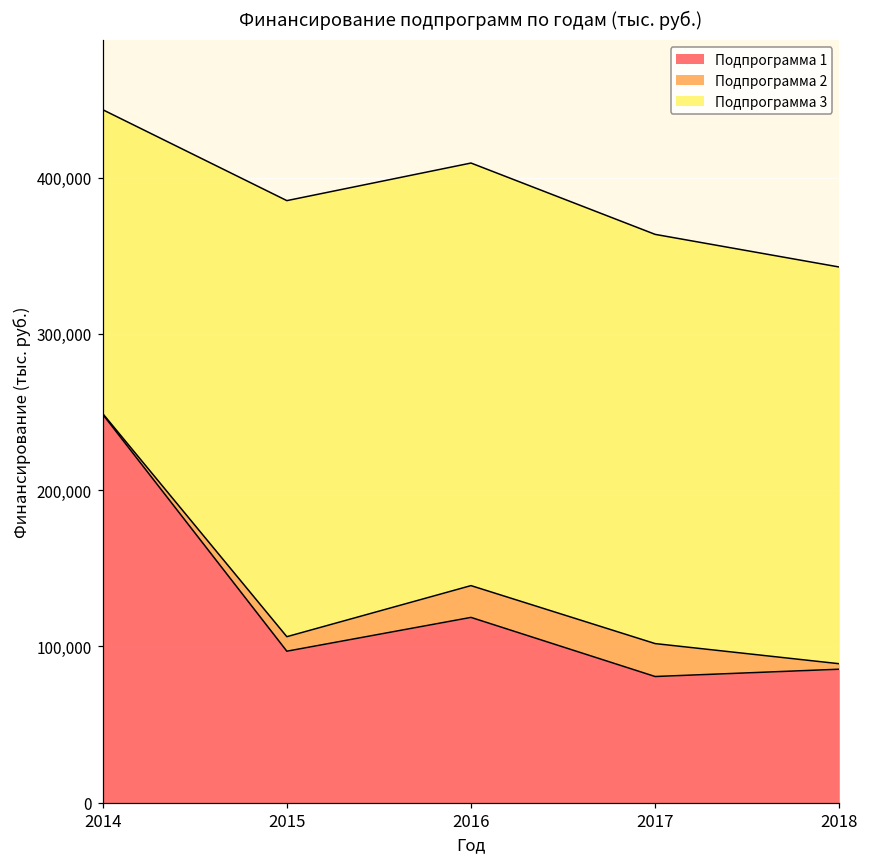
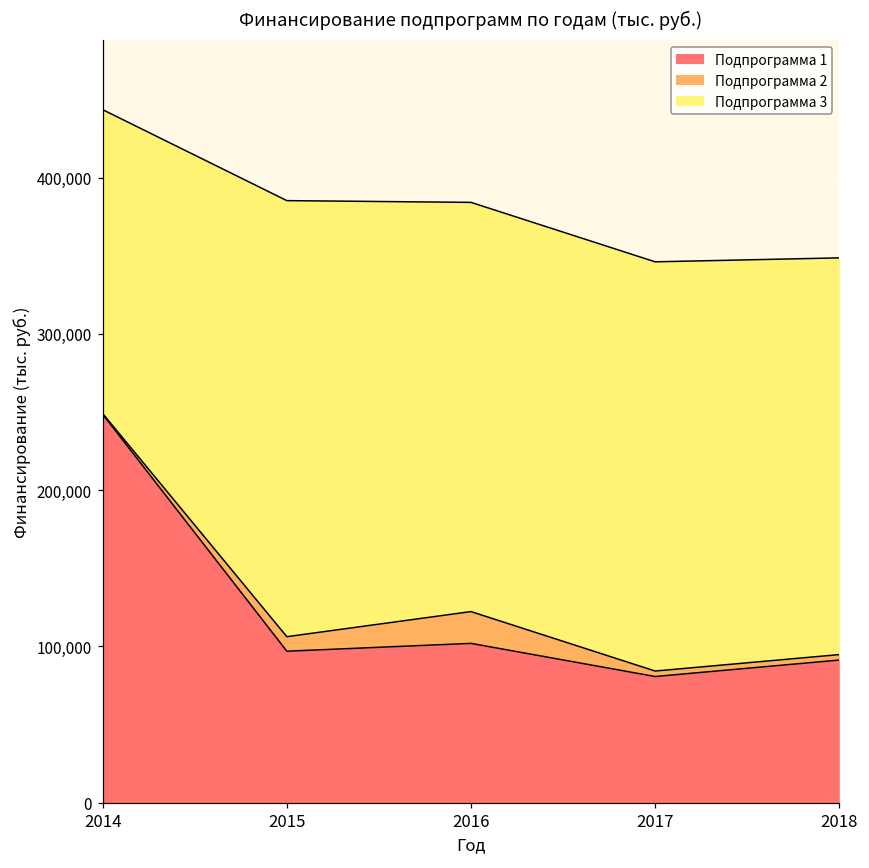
Подпрограмма 1, 2016: 119,000 -> 102,000
Подпрограмма 3, 2016: 270,000 -> 262,000
Подпрограмма 2, 2017: 21,000 -> 4,000
Подпрограмма 1, 2018: 85,000 -> 91,000
